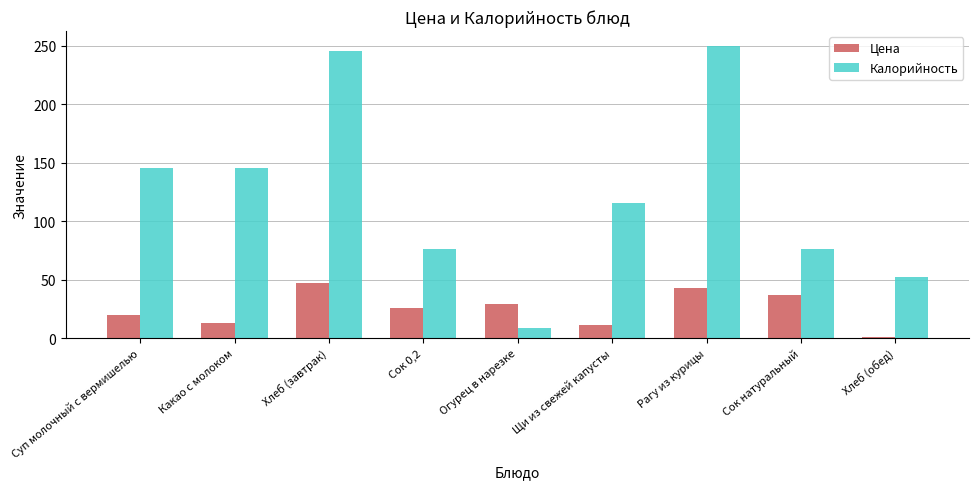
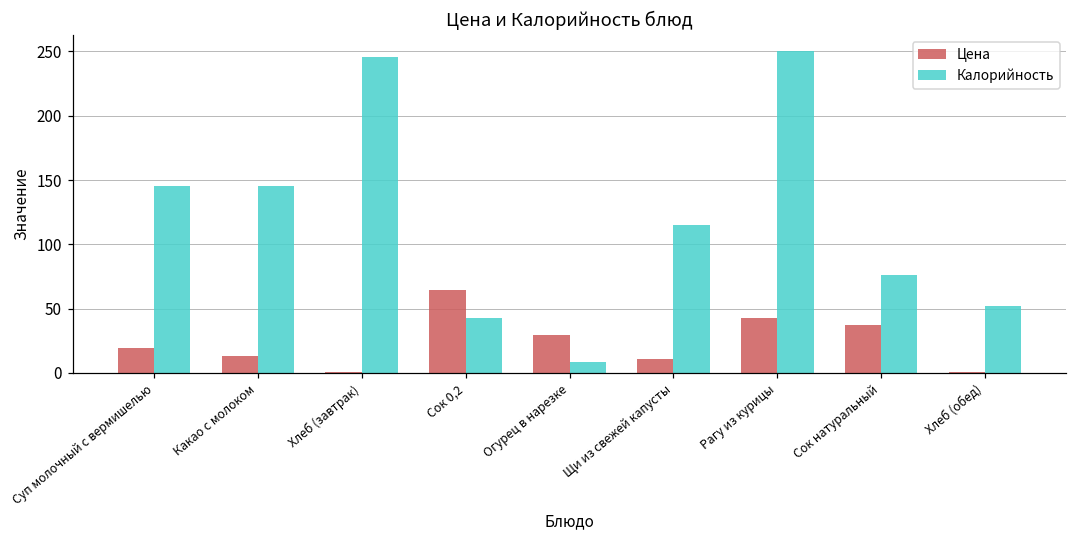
Цена, Хлеб (завтрак): 47 -> 1
Цена, Сок 0,2: 26 -> 64
Калорийность, Сок 0,2: 76 -> 43
